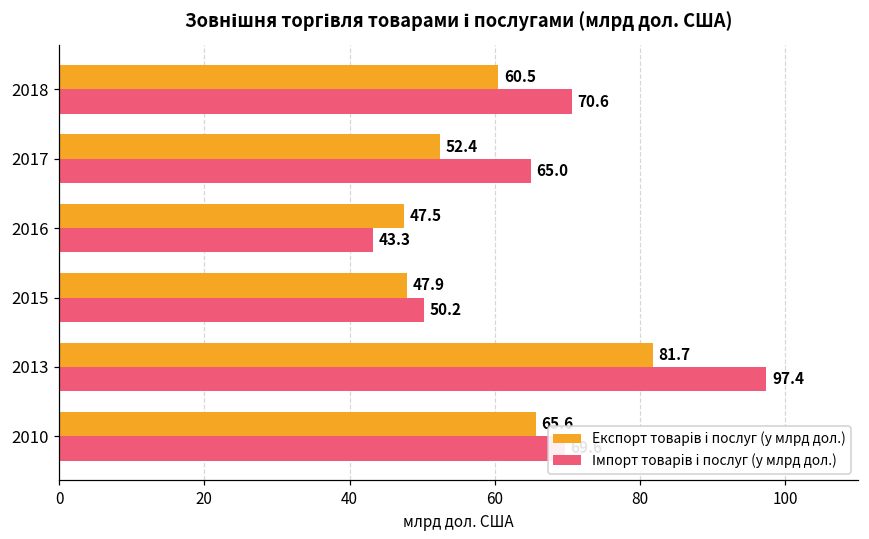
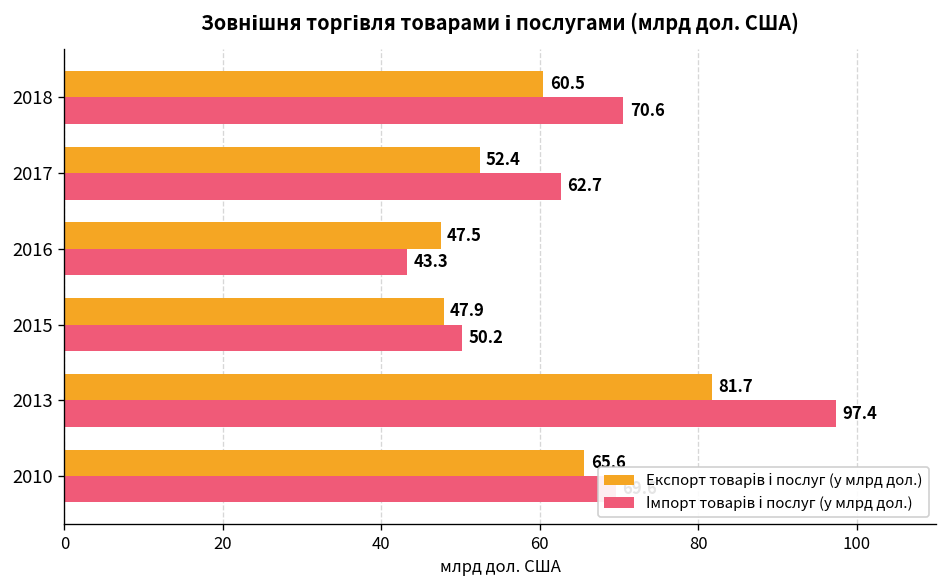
Імпорт товарів і послуг (у млрд дол.), 2017: 65.0 -> 62.7
